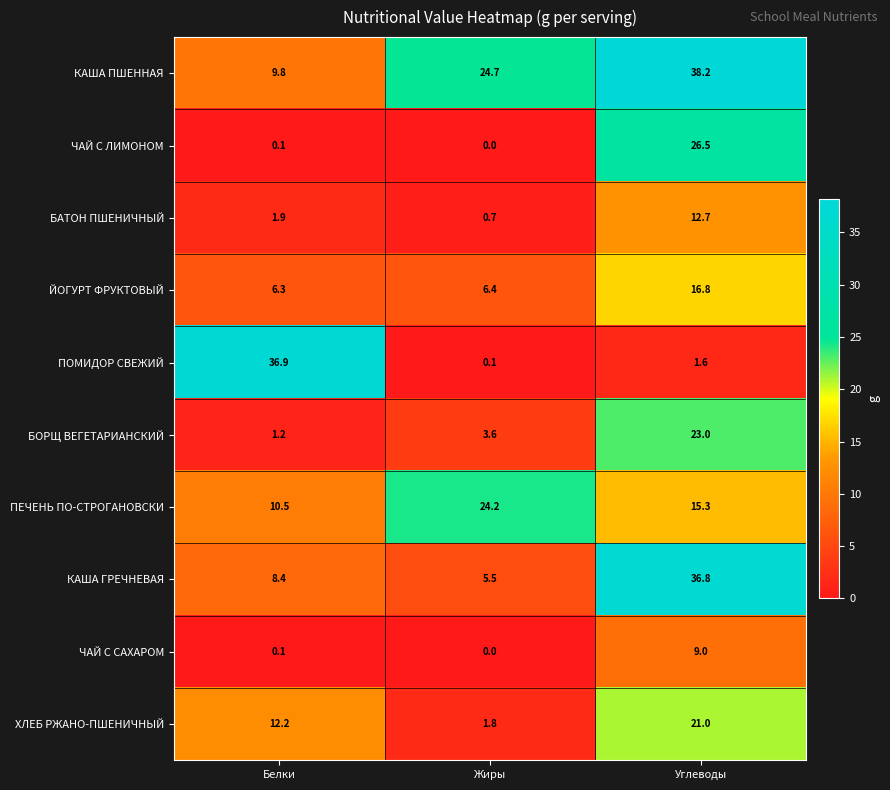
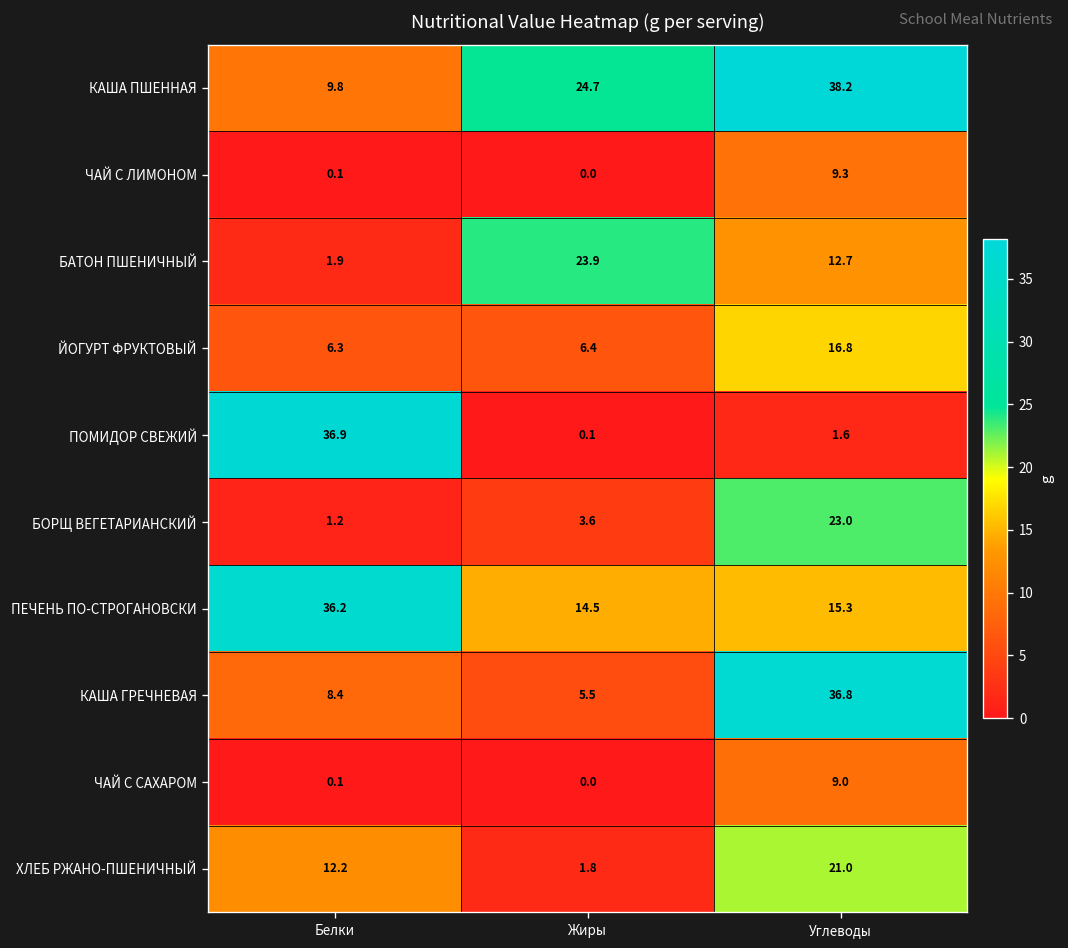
ЧАЙ С ЛИМОНОМ, Углеводы: 26.5 -> 9.3
БАТОН ПШЕНИЧНЫЙ, Жиры: 0.7 -> 23.9
ПЕЧЕНЬ ПО-СТРОГАНОВСКИ, Белки: 10.5 -> 36.2
ПЕЧЕНЬ ПО-СТРОГАНОВСКИ, Жиры: 24.2 -> 14.5
